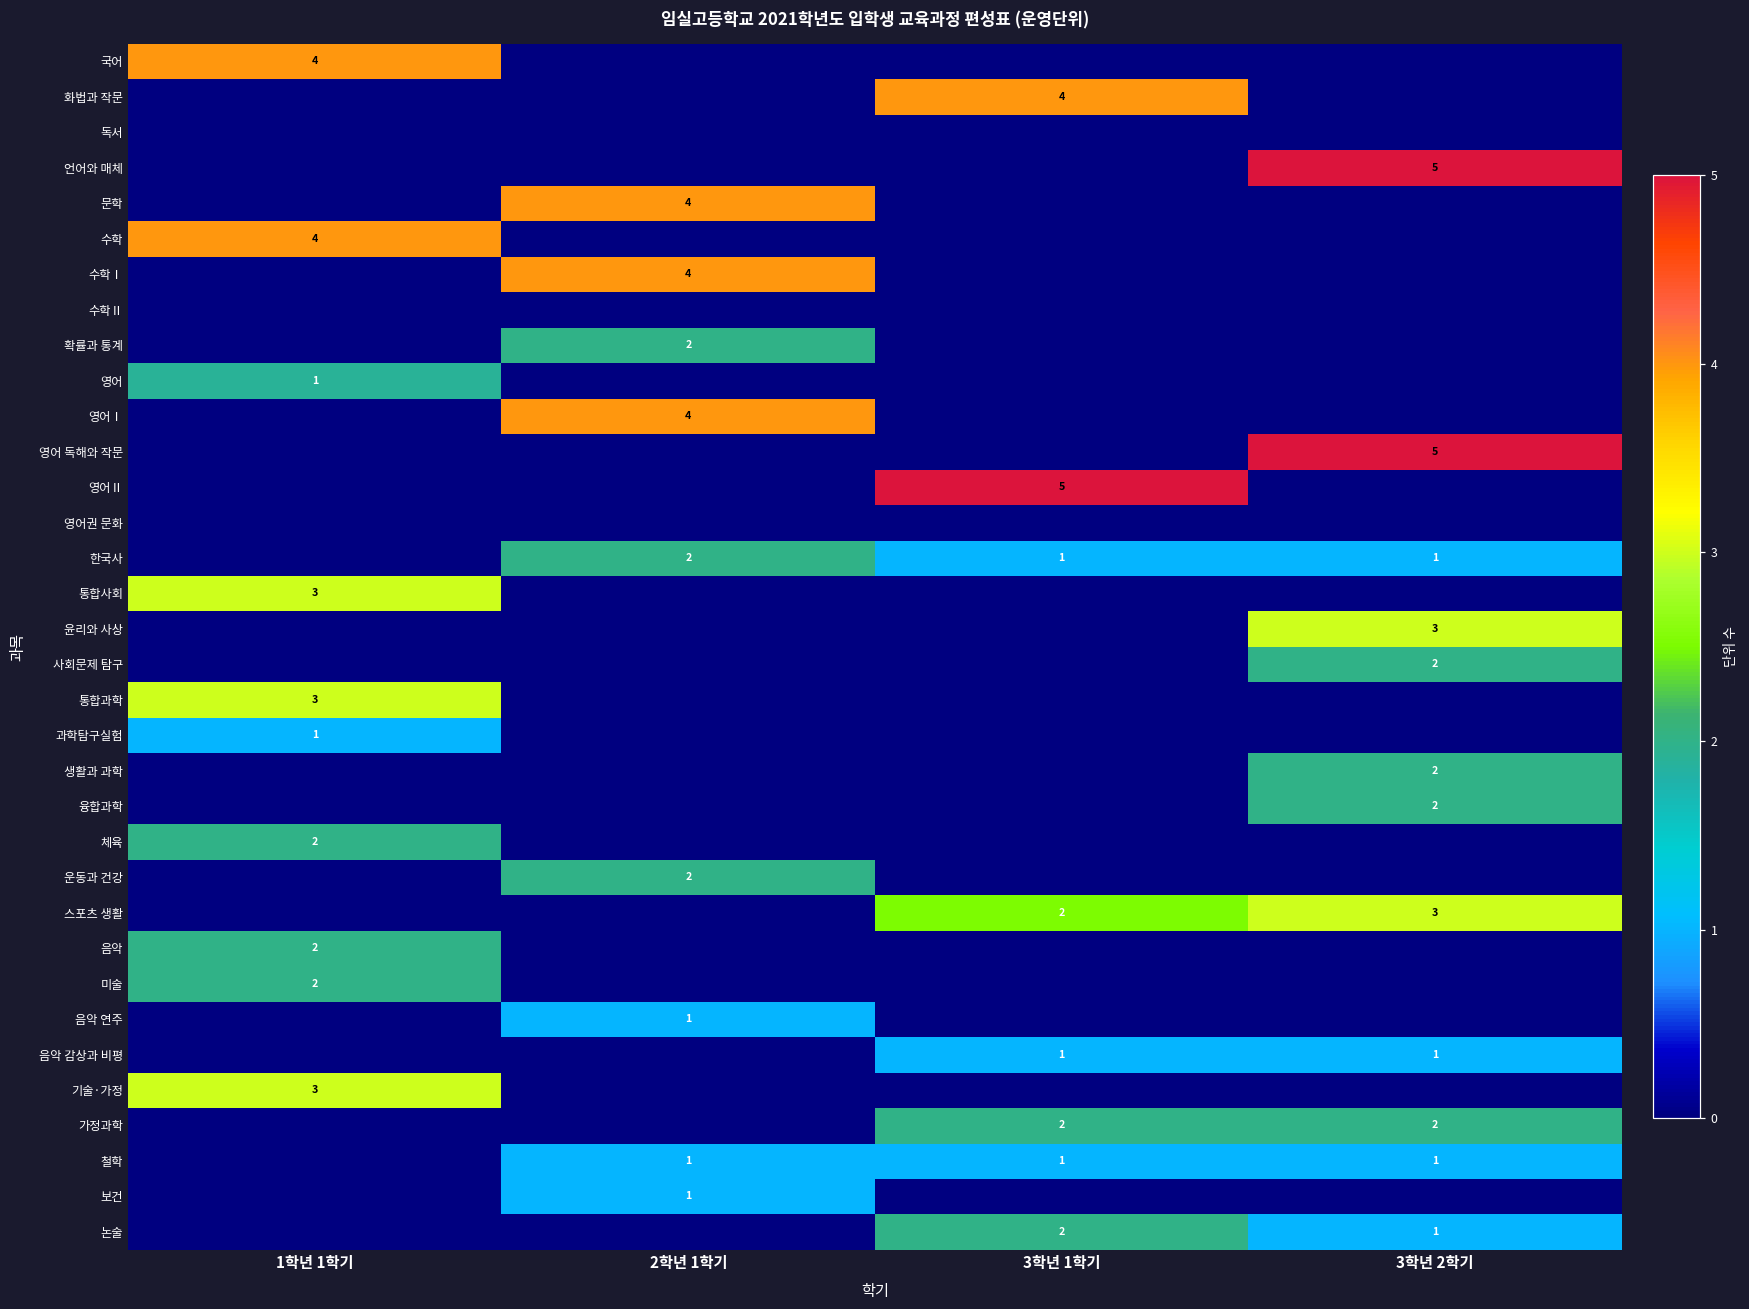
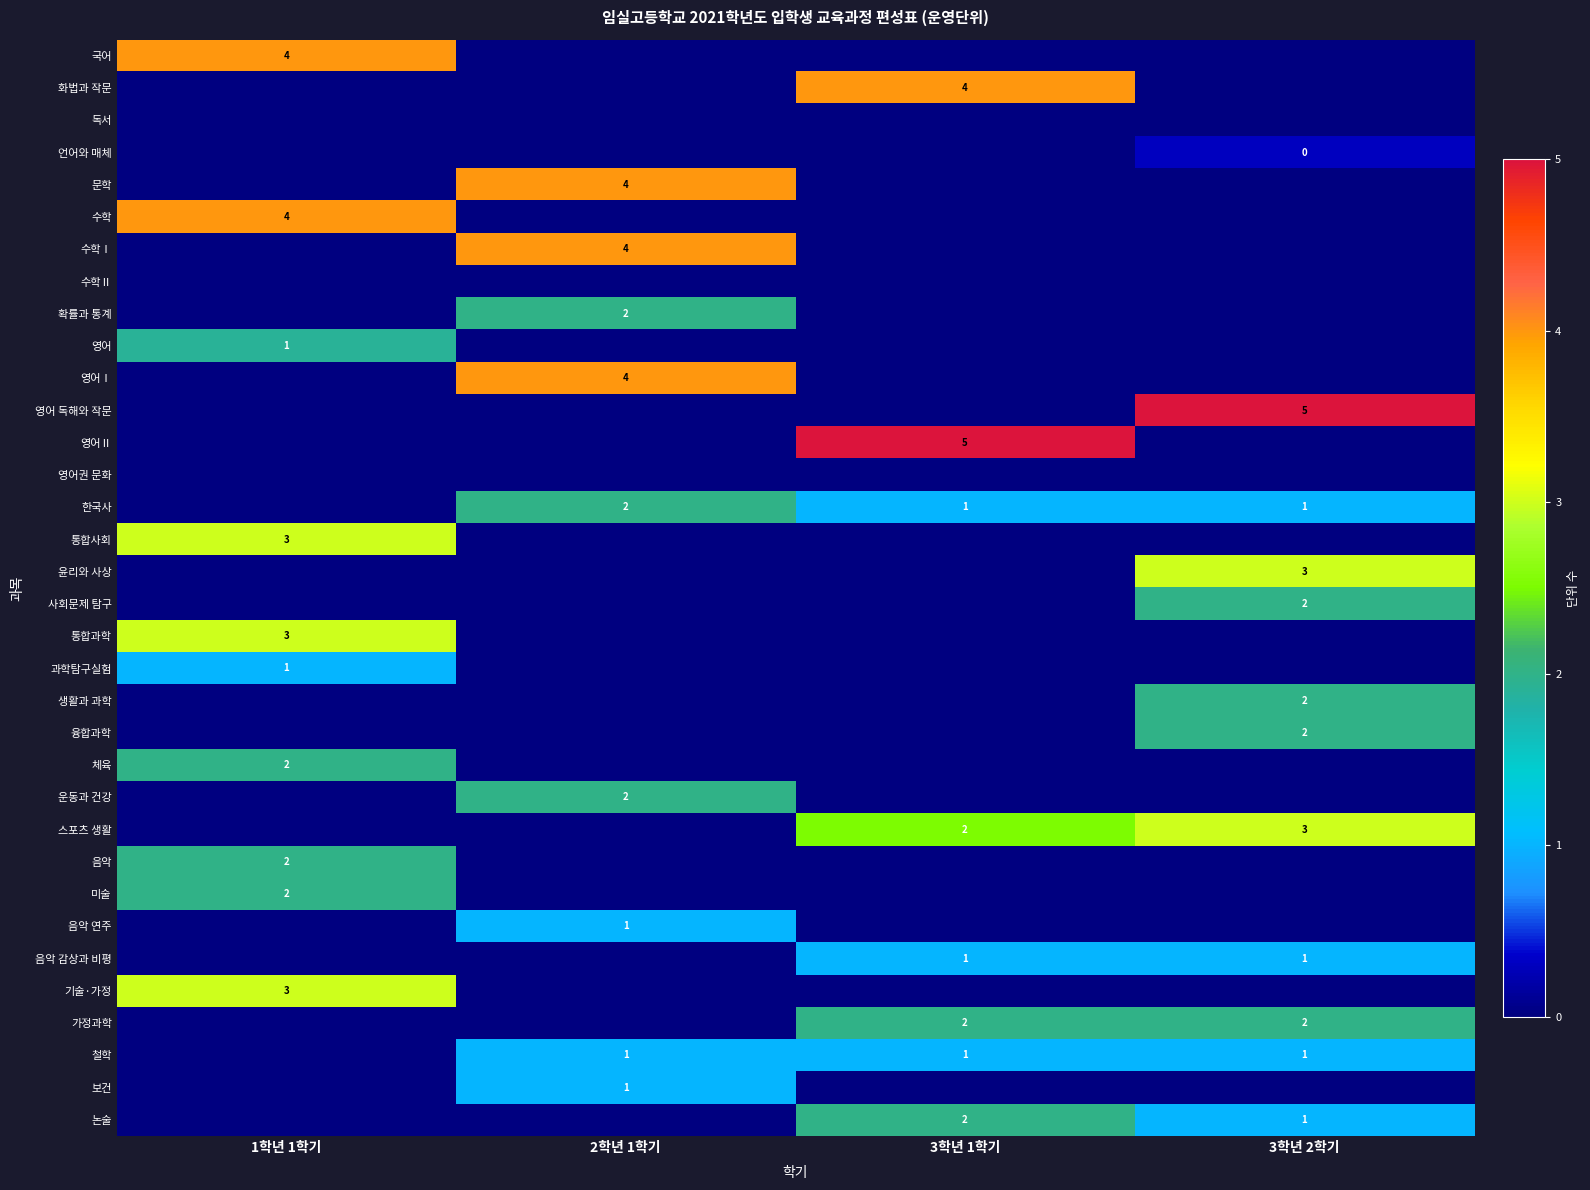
언어와 매체, 3학년 2학기: 5 -> 0
